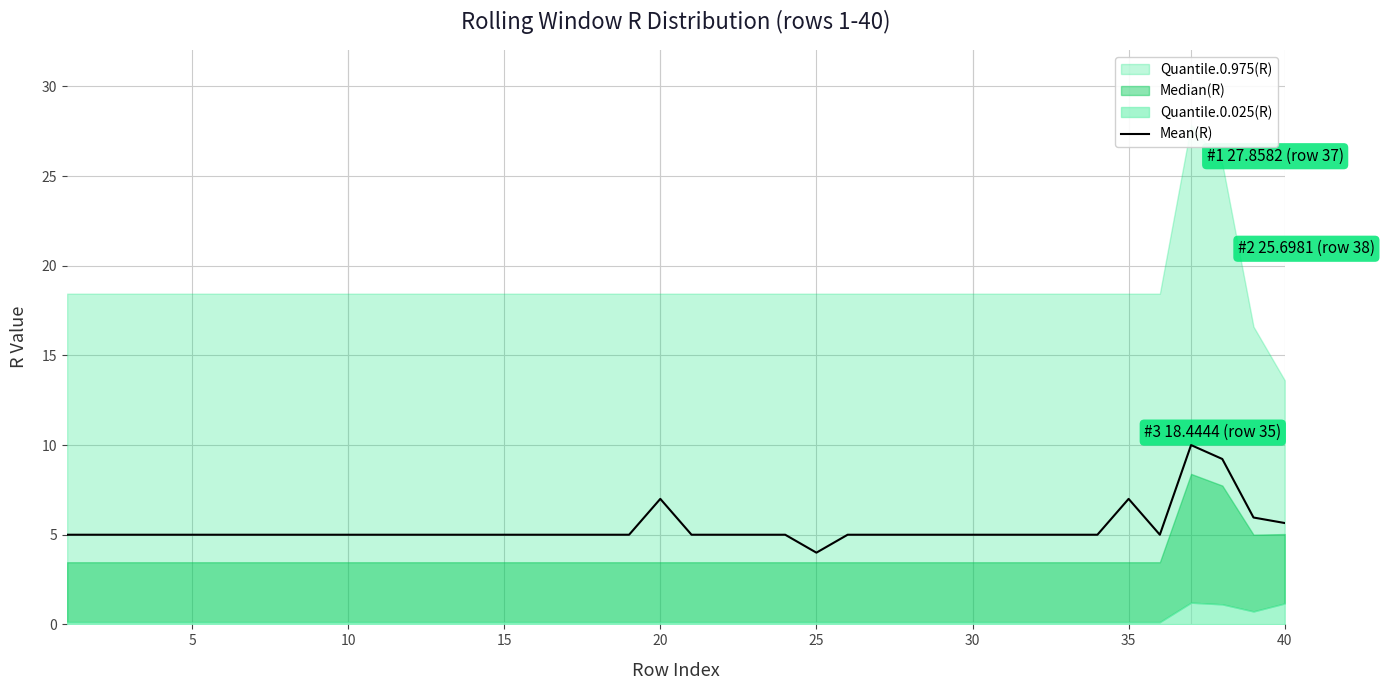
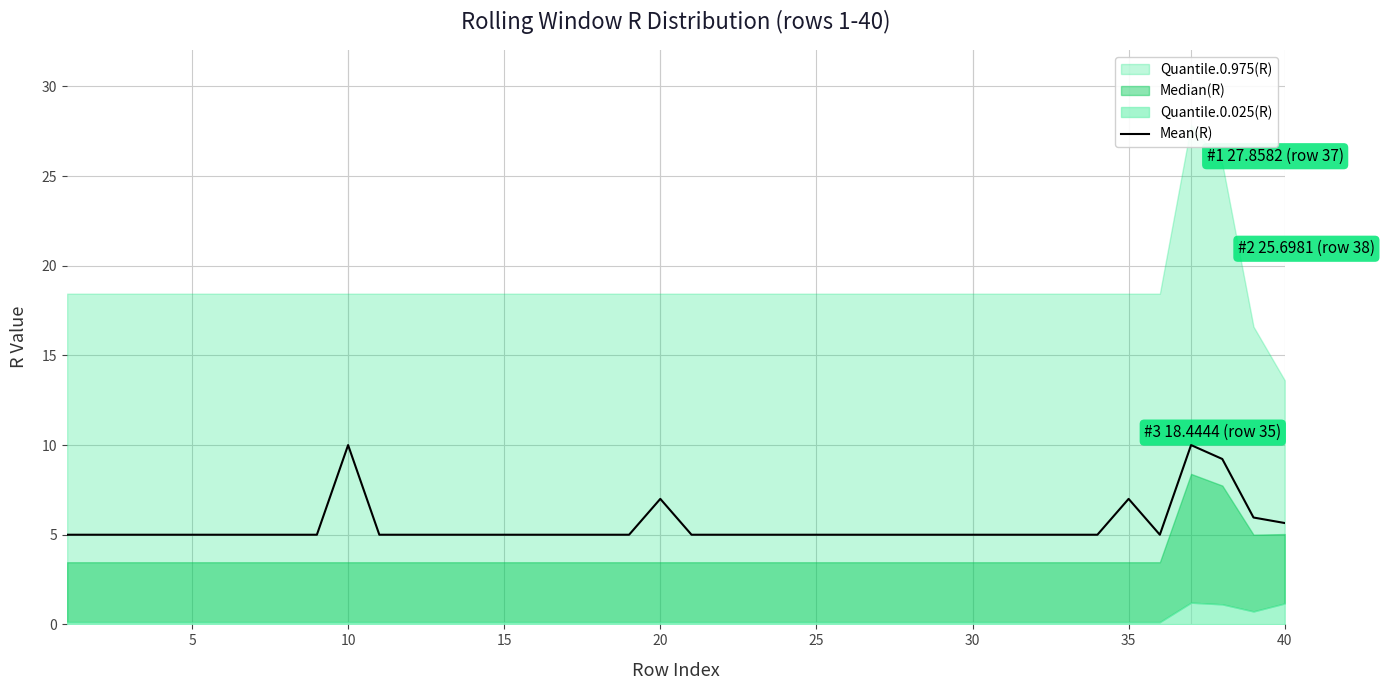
Mean(R), 10: 5 -> 10
Mean(R), 25: 4 -> 5
